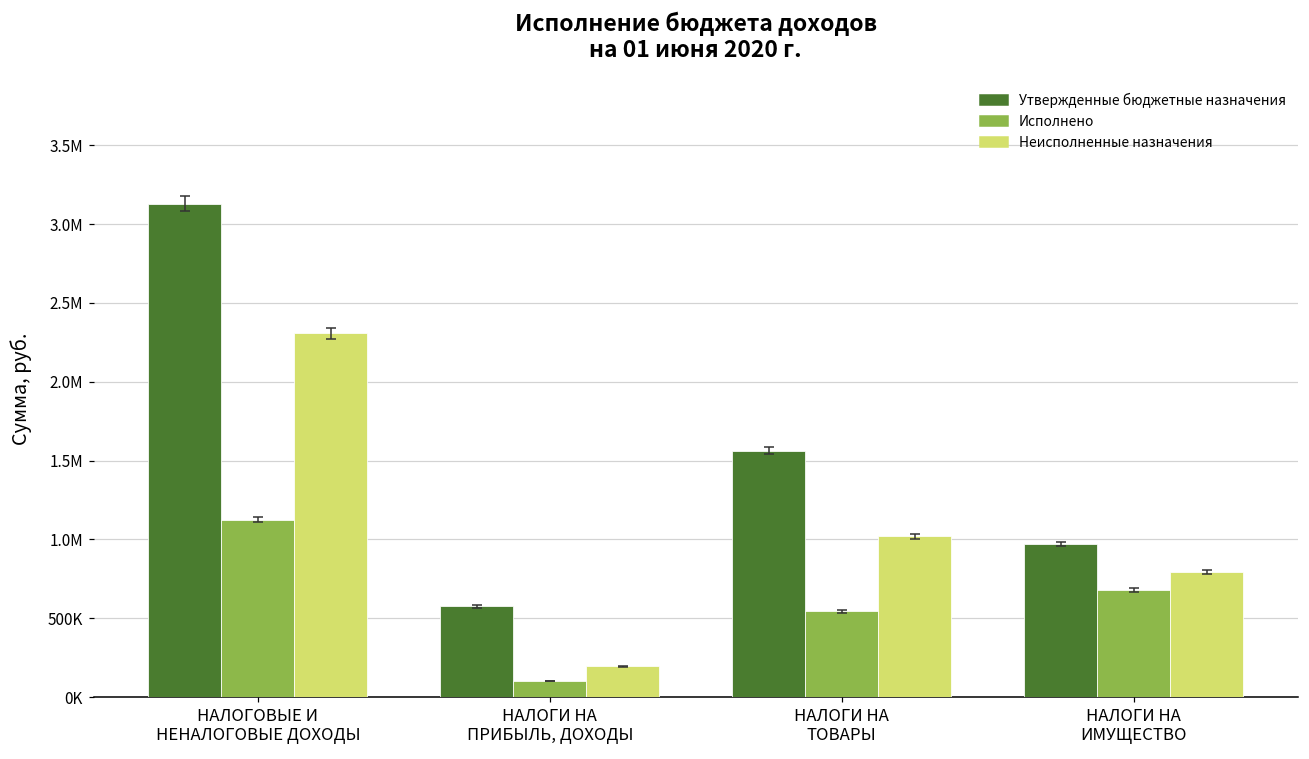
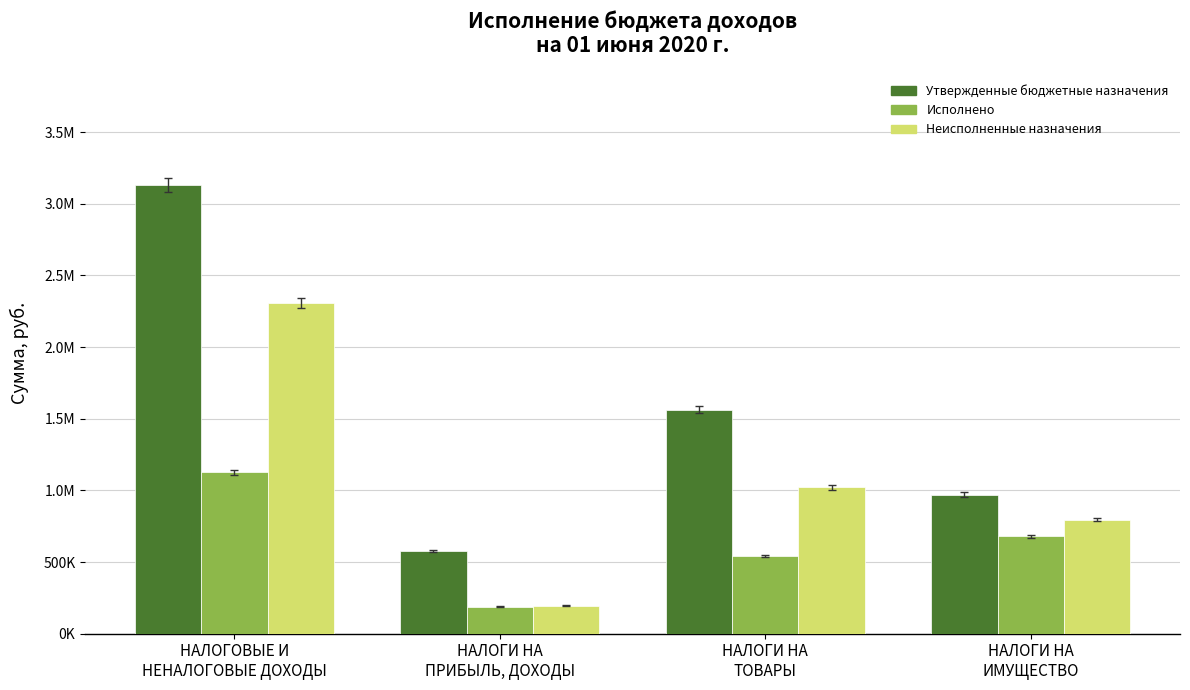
Исполнено, НАЛОГИ НА ПРИБЫЛЬ, ДОХОДЫ: 100000 -> 190000
